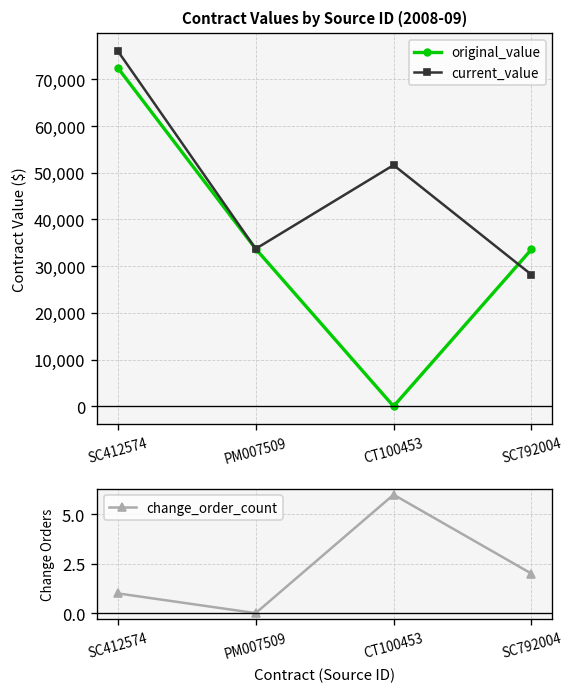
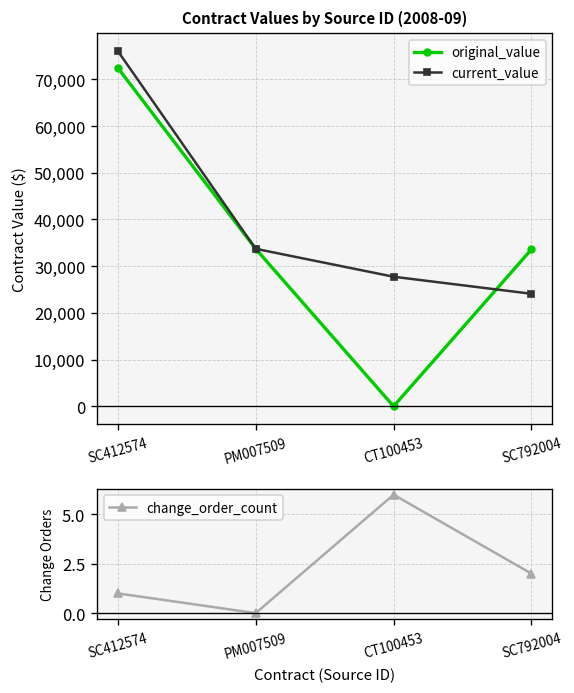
Contract Values by Source ID (2008-09), current_value, CT100453: 52,000 -> 28,000
Contract Values by Source ID (2008-09), current_value, SC792004: 28,000 -> 24,000
